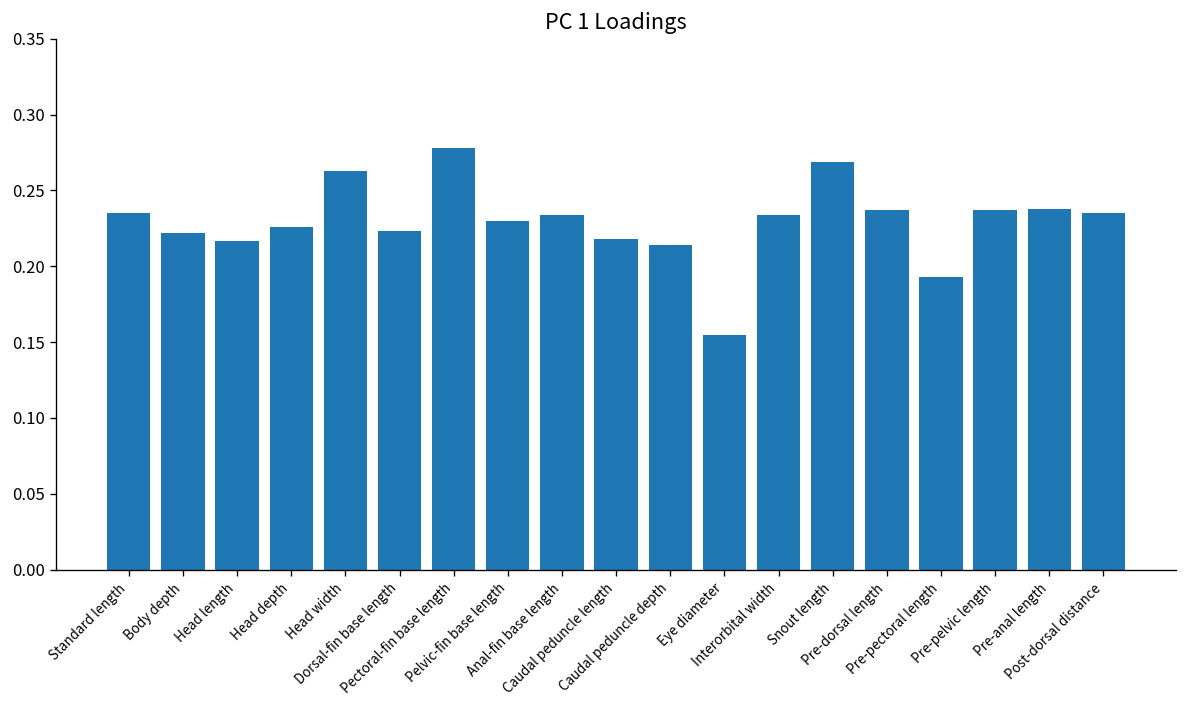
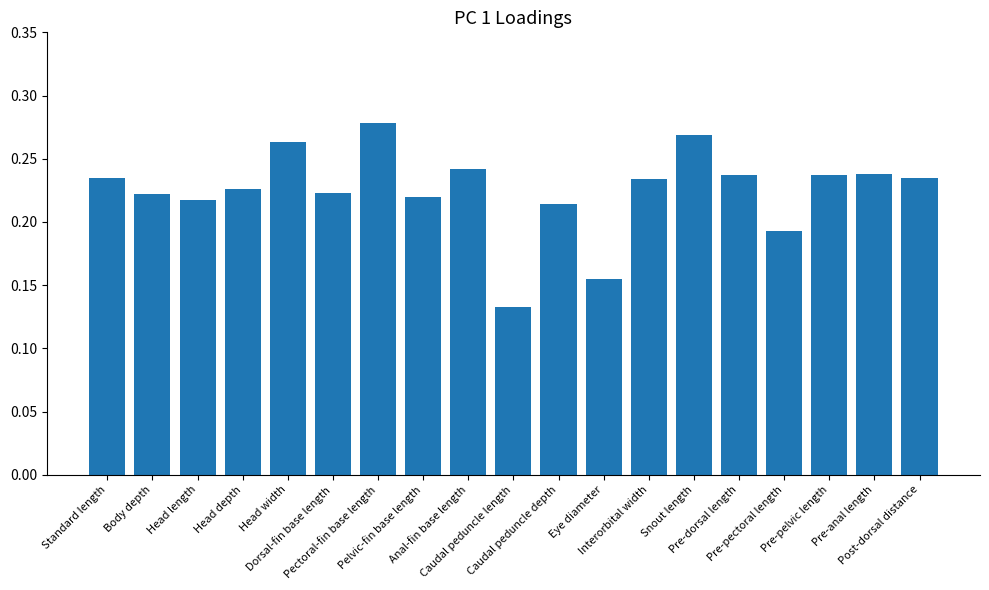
Pelvic-fin base length: 0.23 -> 0.22
Anal-fin base length: 0.234 -> 0.242
Caudal peduncle length: 0.218 -> 0.133
